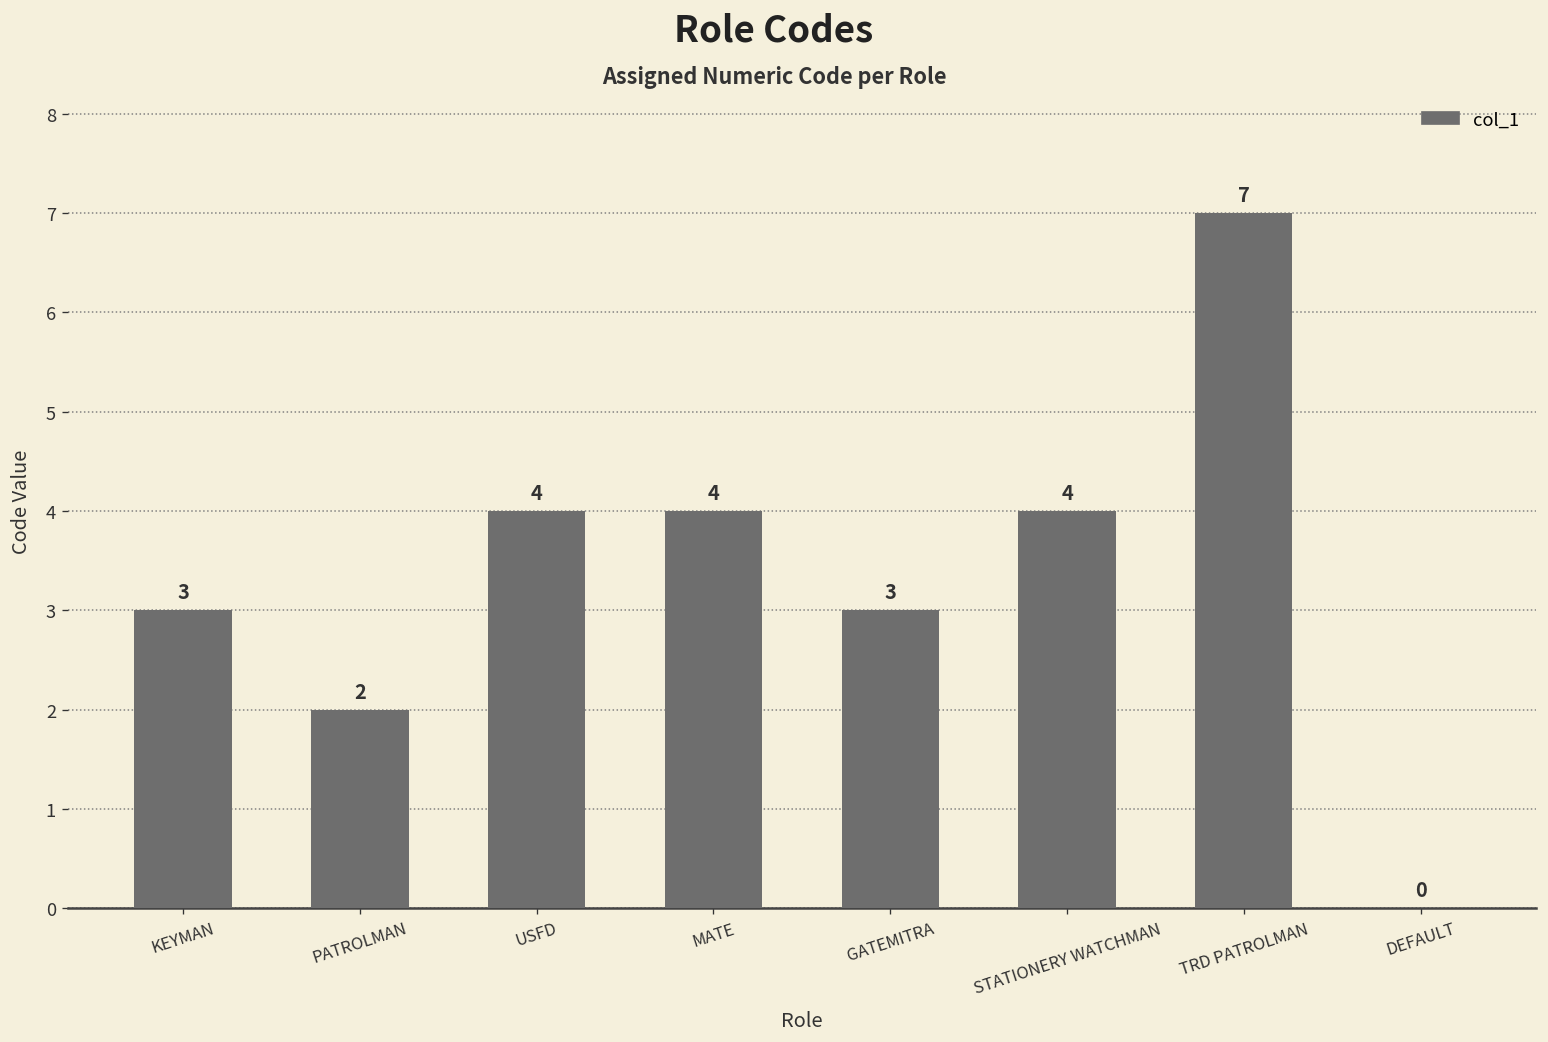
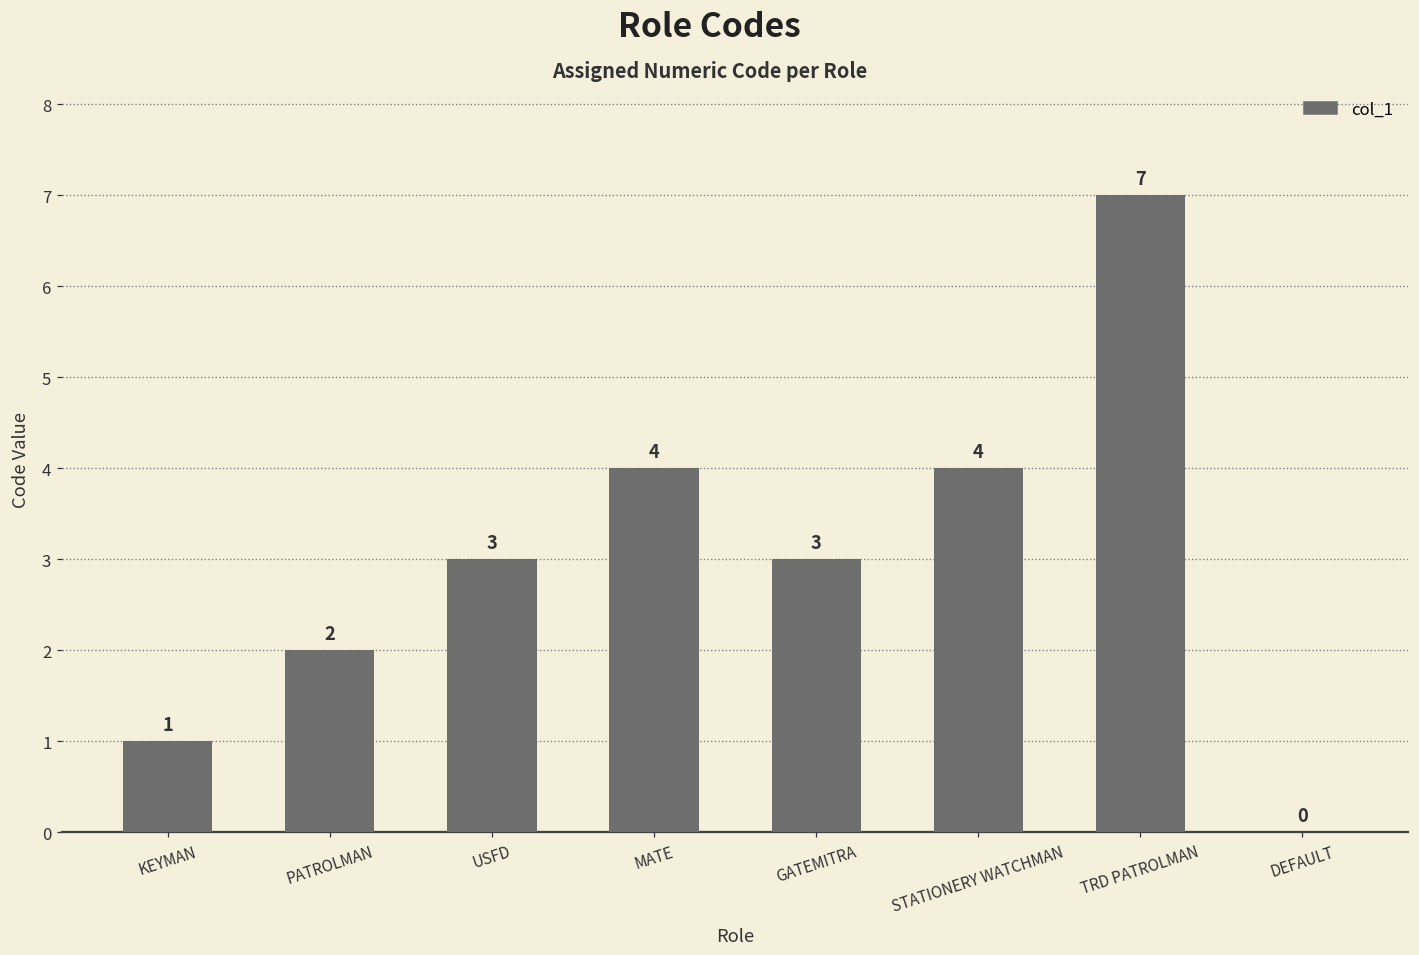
KEYMAN: 3 -> 1
USFD: 4 -> 3
